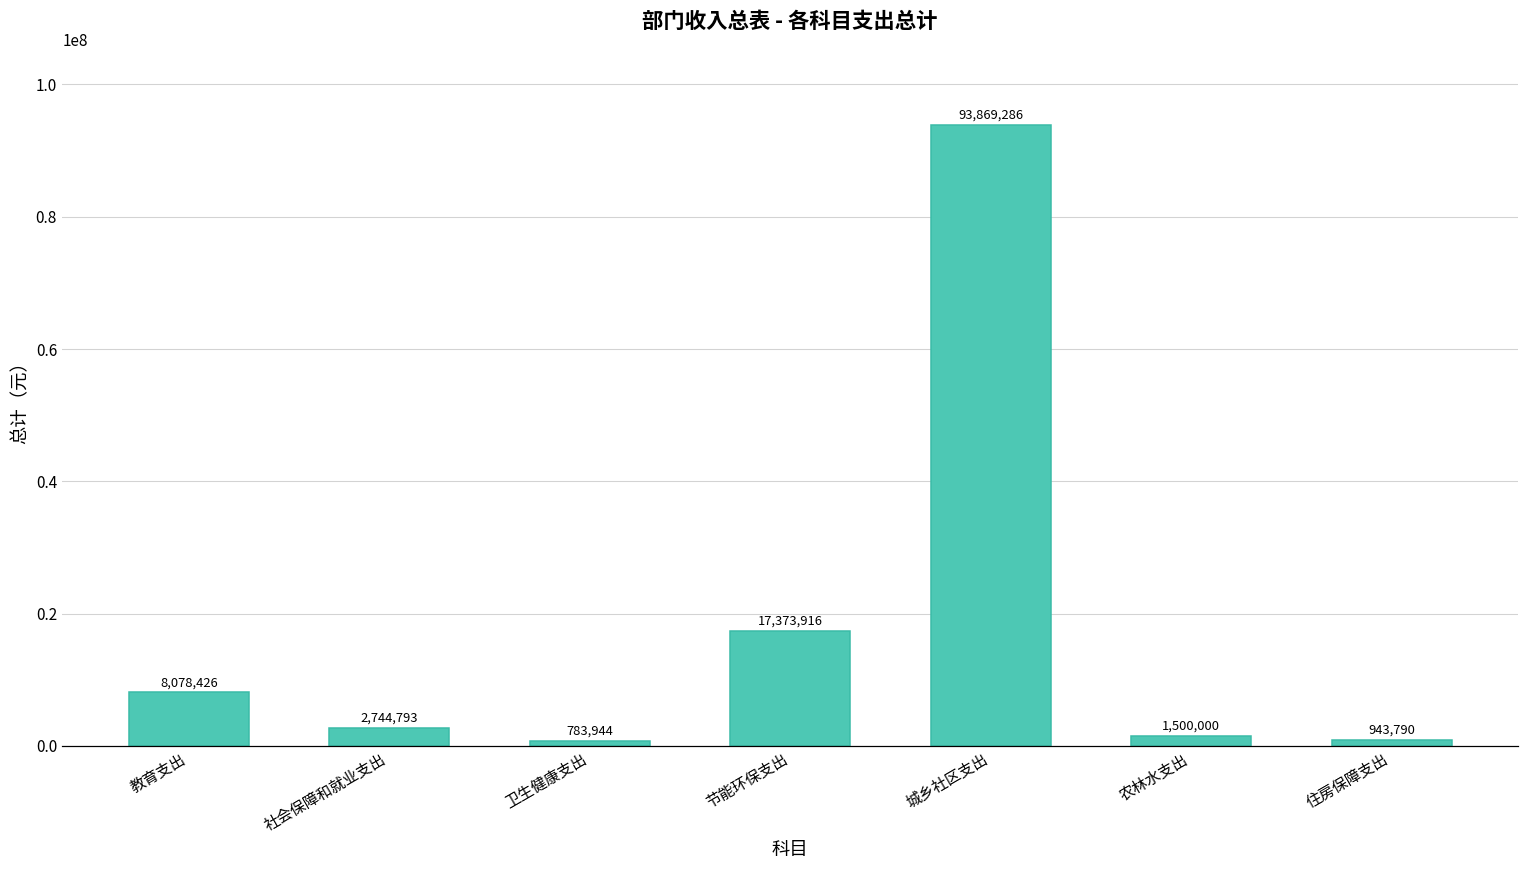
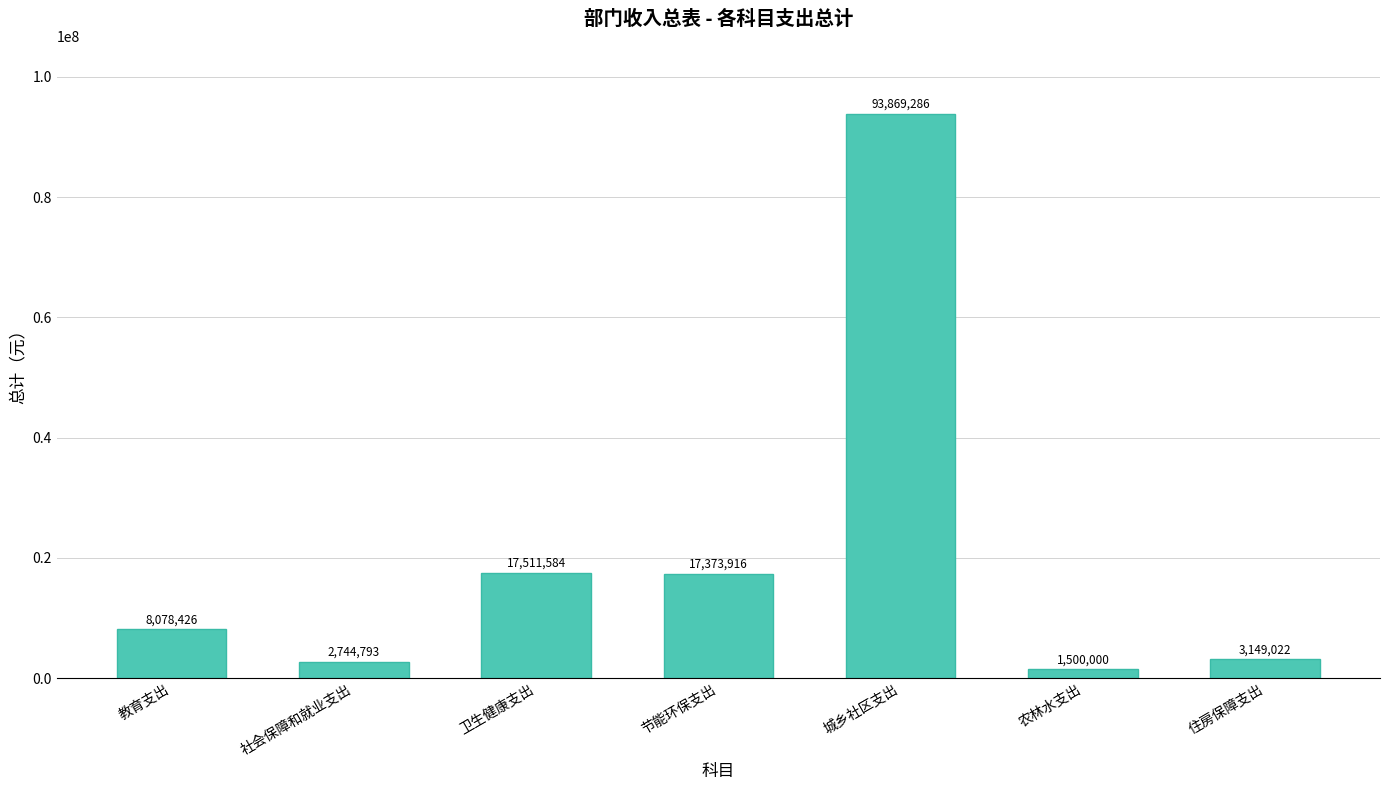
卫生健康支出: 783,944 -> 17,511,584
住房保障支出: 943,790 -> 3,149,022
